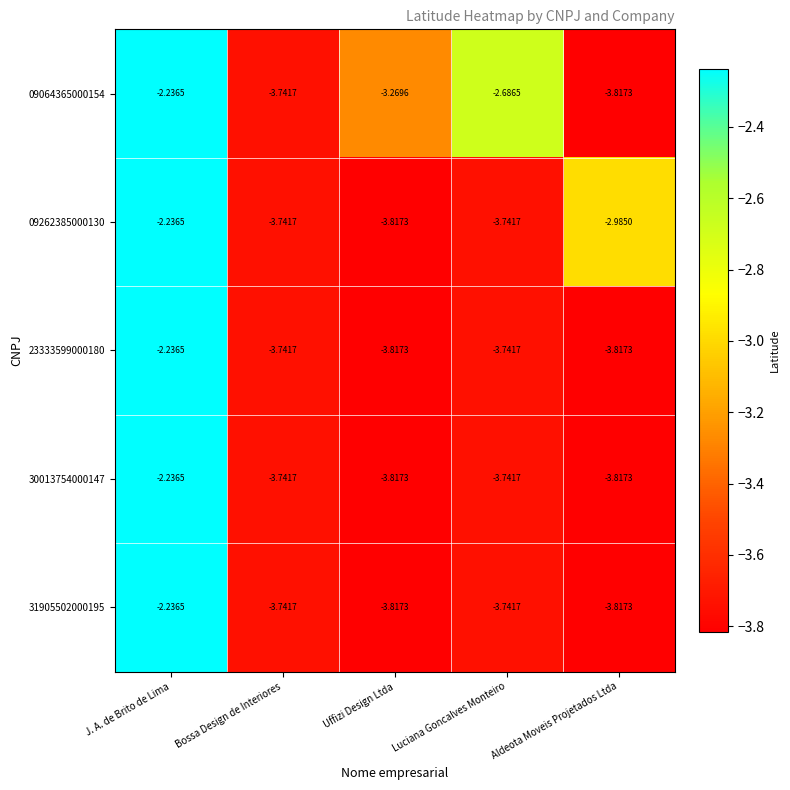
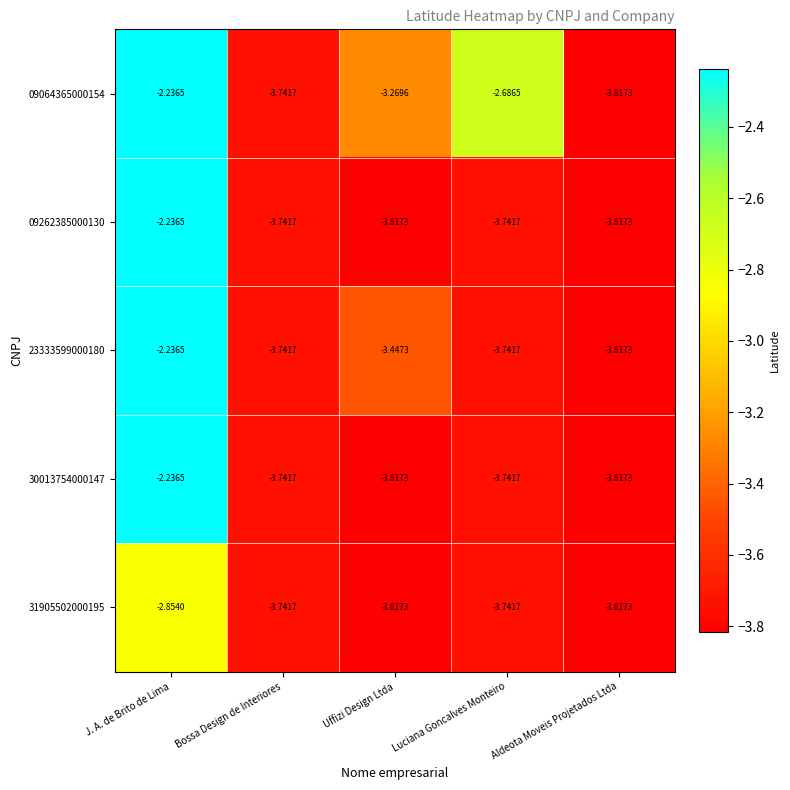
09262385000130, Aldeota Moveis Projetados Ltda: -2.9850 -> -3.8173
23333599000180, Uffizi Design Ltda: -3.8173 -> -3.4473
31905502000195, J. A. de Brito de Lima: -2.2365 -> -2.8540
